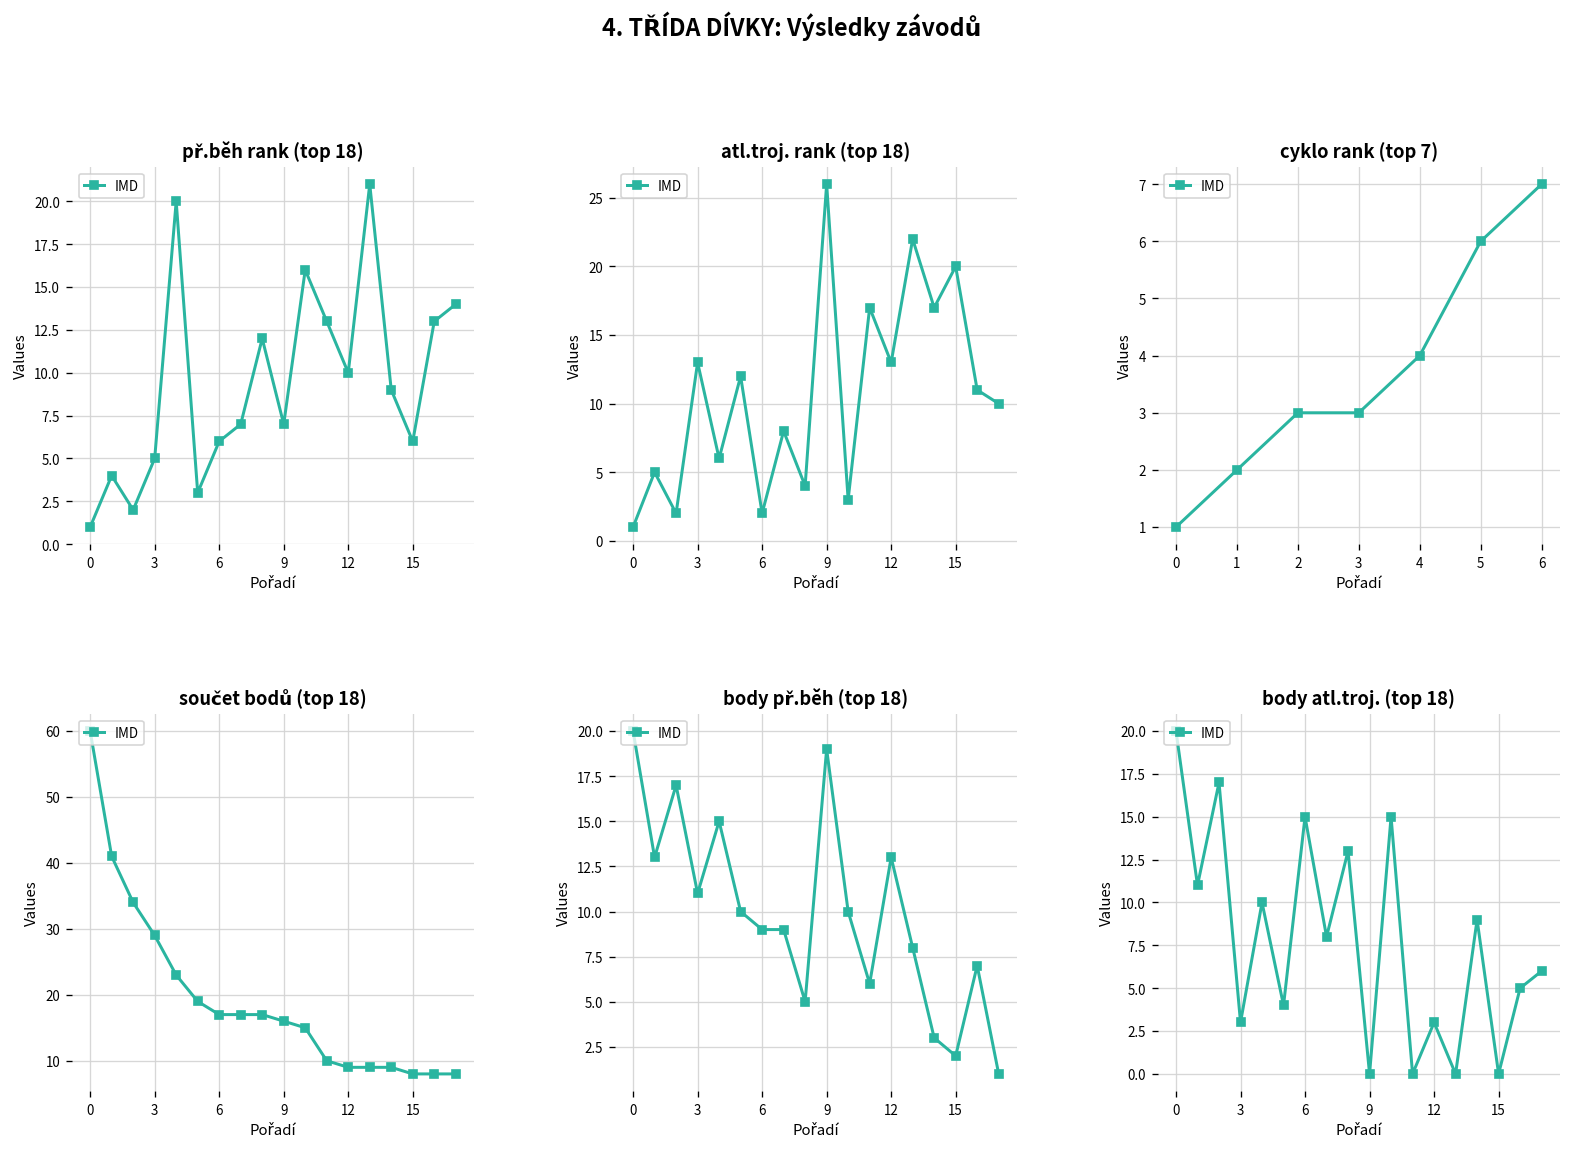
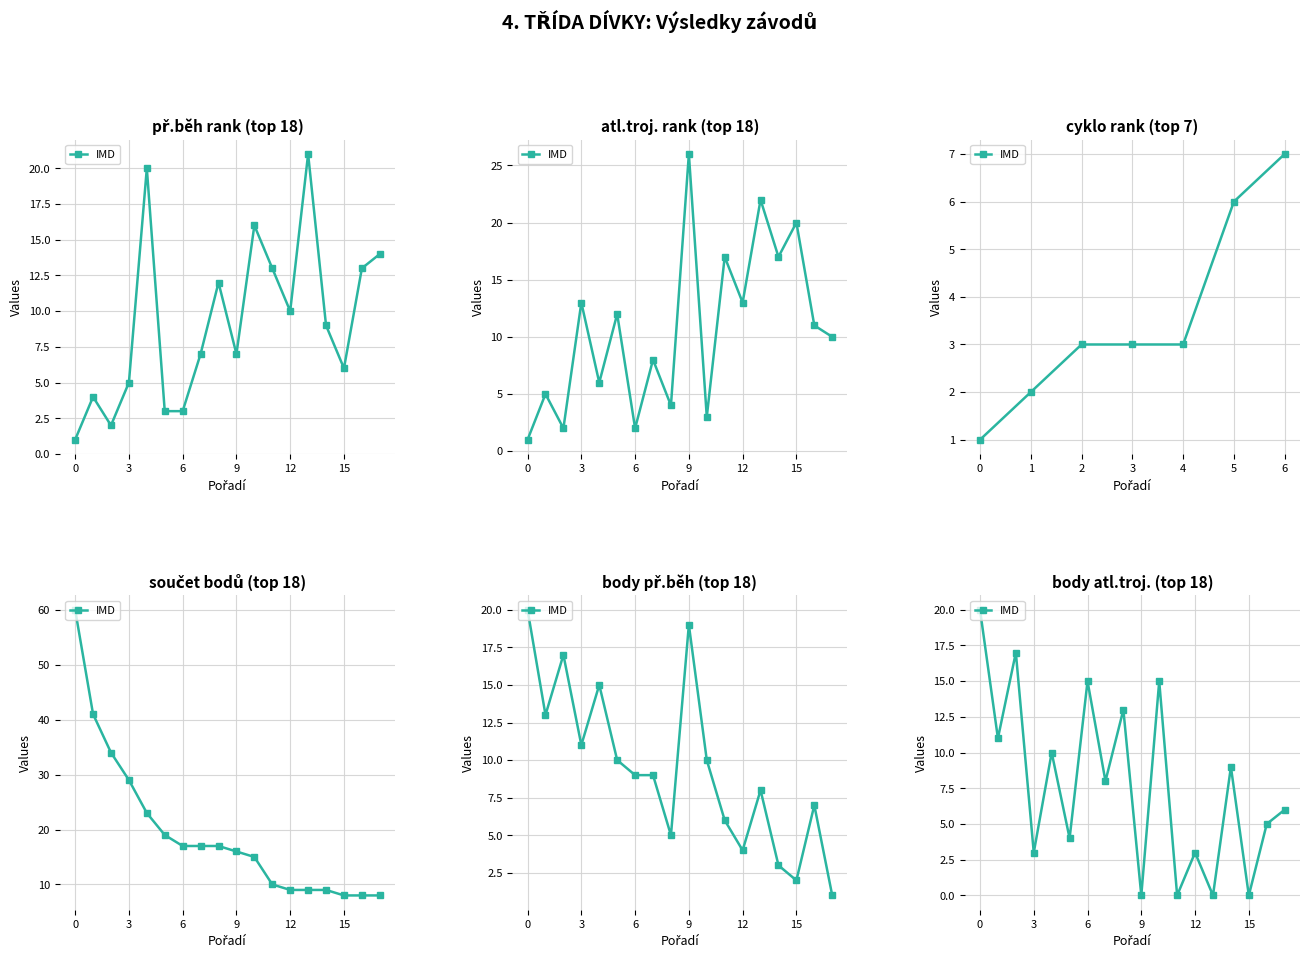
př.běh rank (top 18), 6: 6 -> 3
cyklo rank (top 7), 4: 4 -> 3
body př.běh (top 18), 12: 13 -> 4
